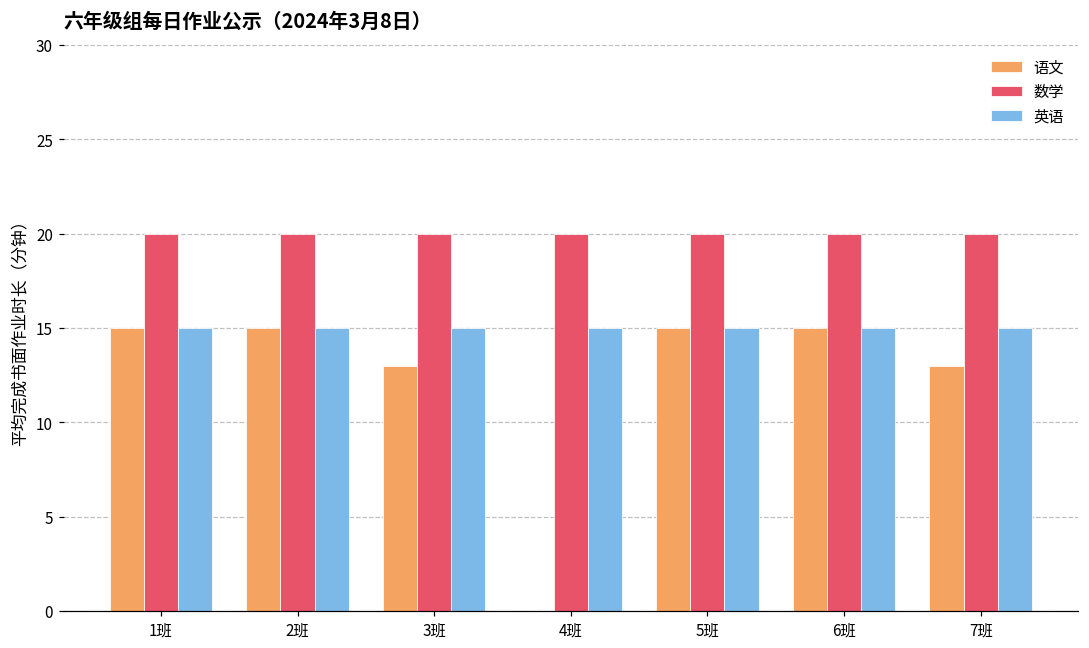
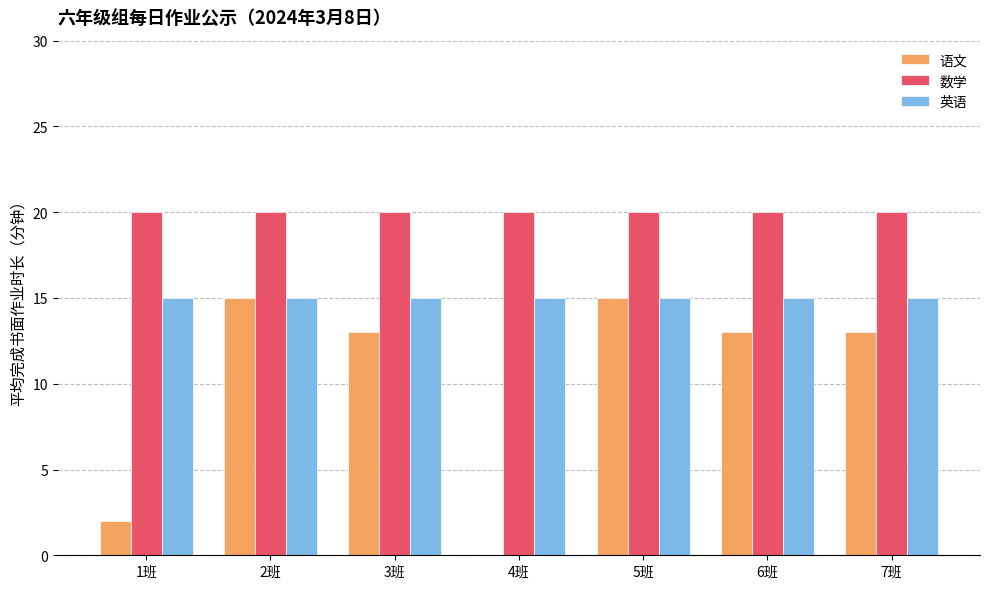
语文, 1班: 15 -> 2
语文, 6班: 15 -> 13
